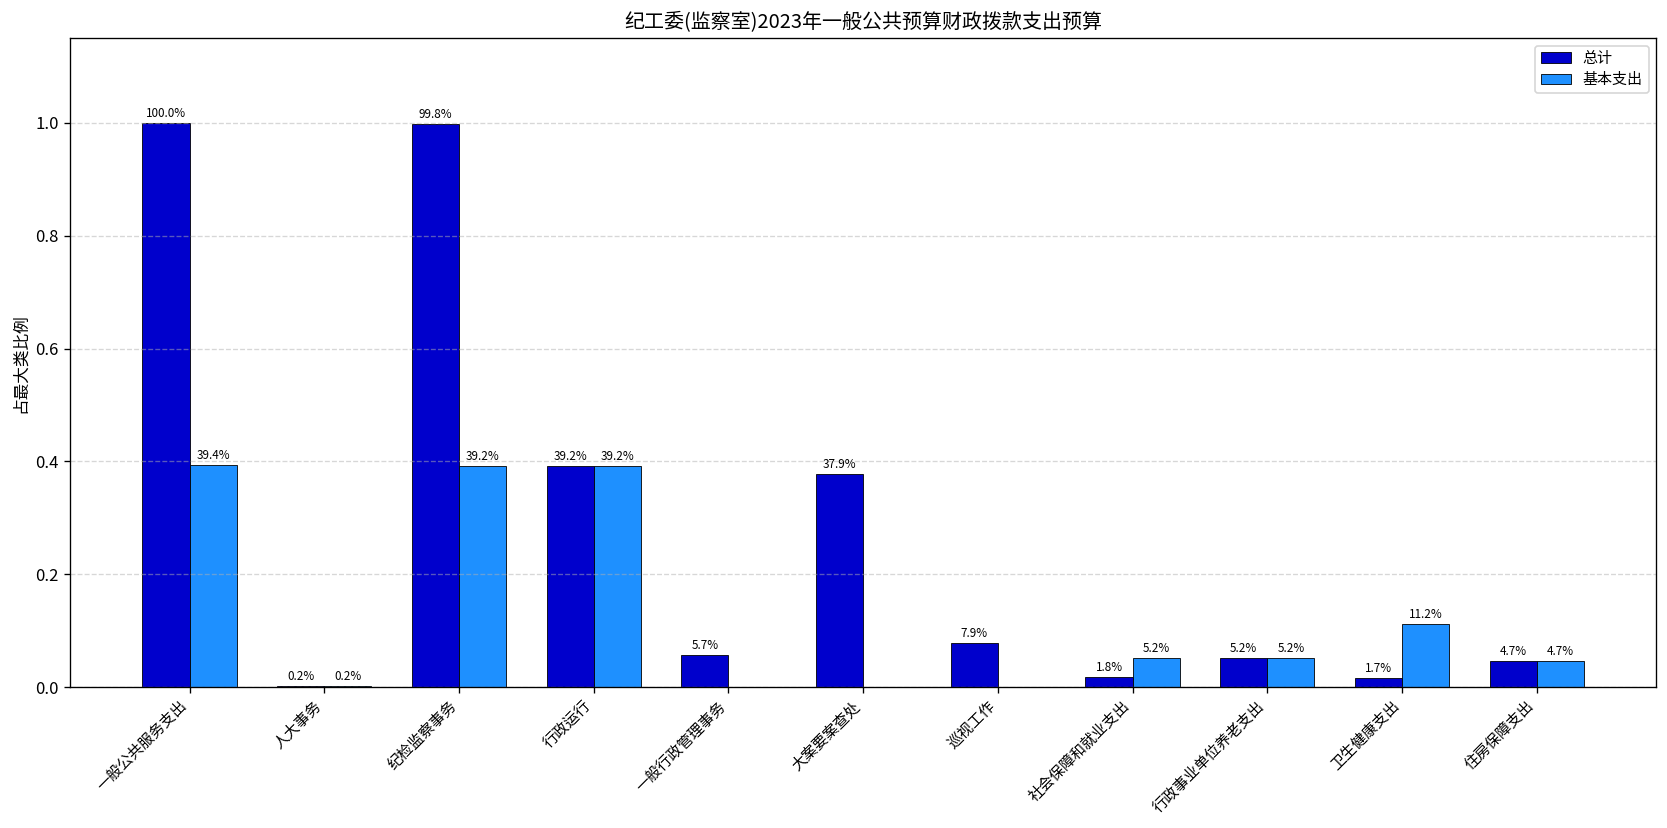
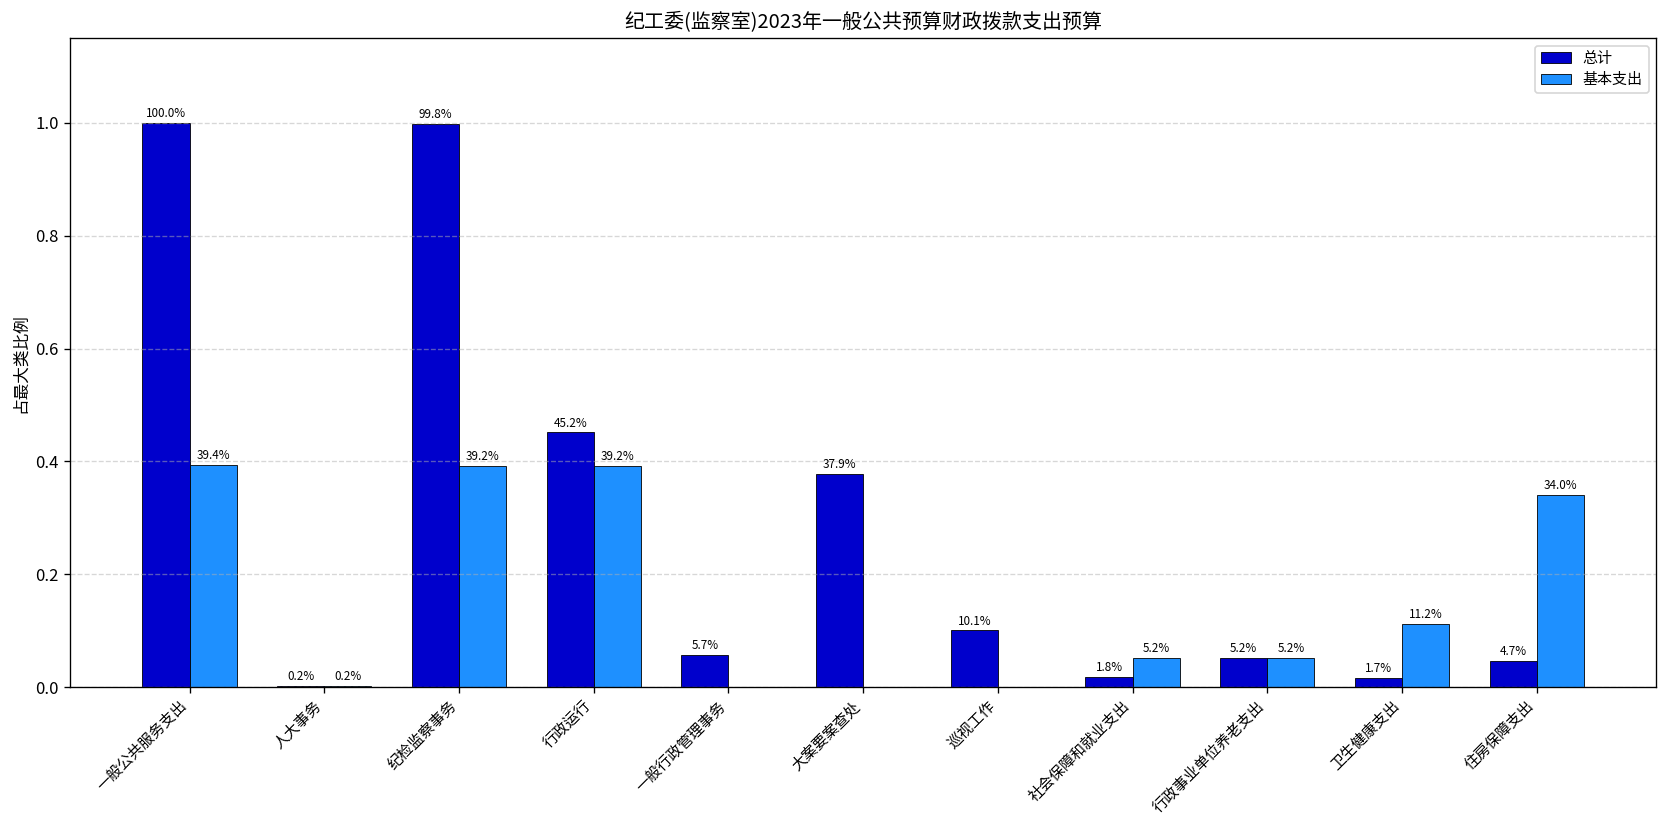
总计, 行政运行: 39.2% -> 45.2%
总计, 巡视工作: 7.9% -> 10.1%
基本支出, 住房保障支出: 4.7% -> 34.0%
